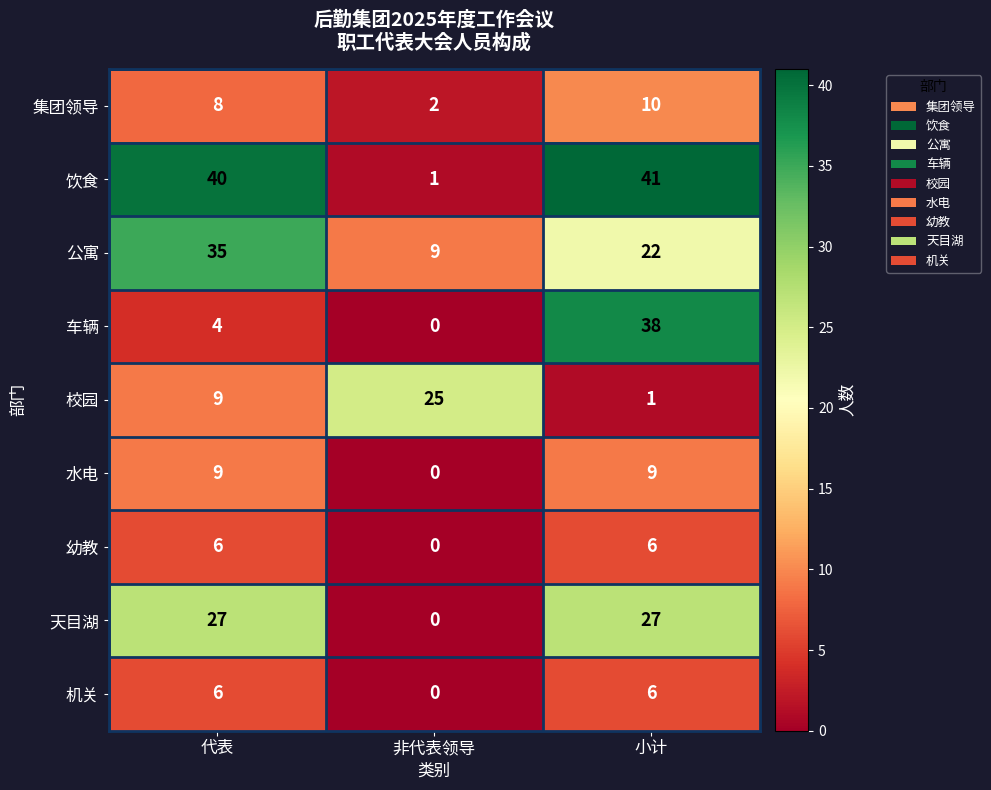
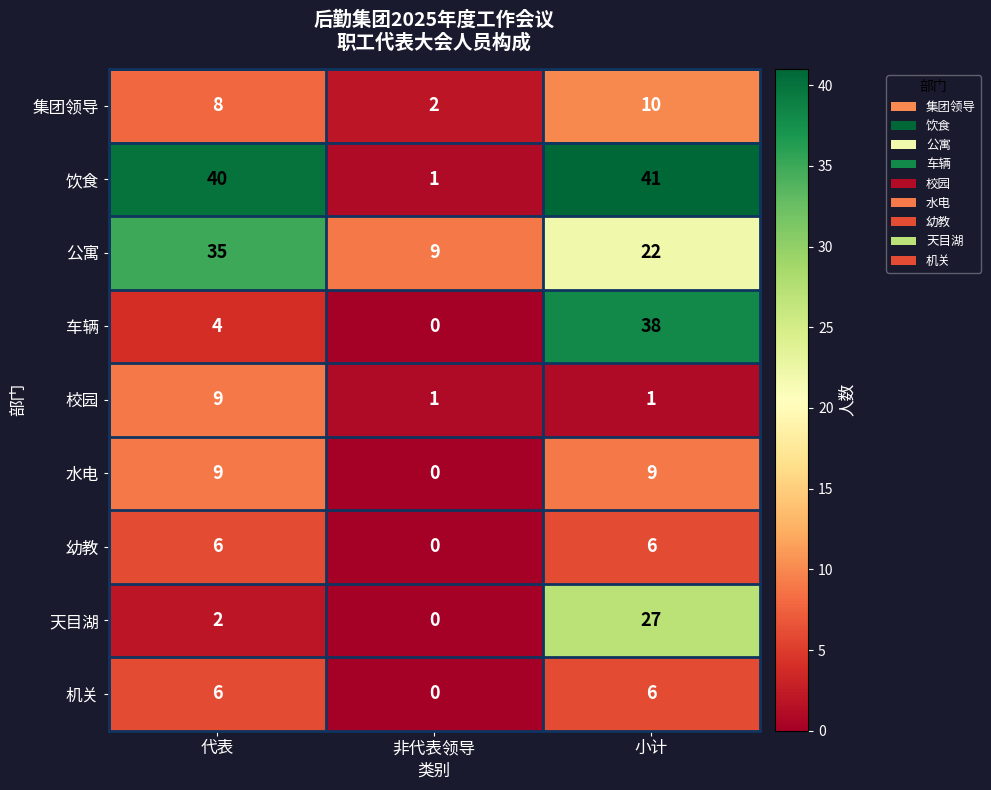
校园, 非代表领导: 25 -> 1
天目湖, 代表: 27 -> 2
